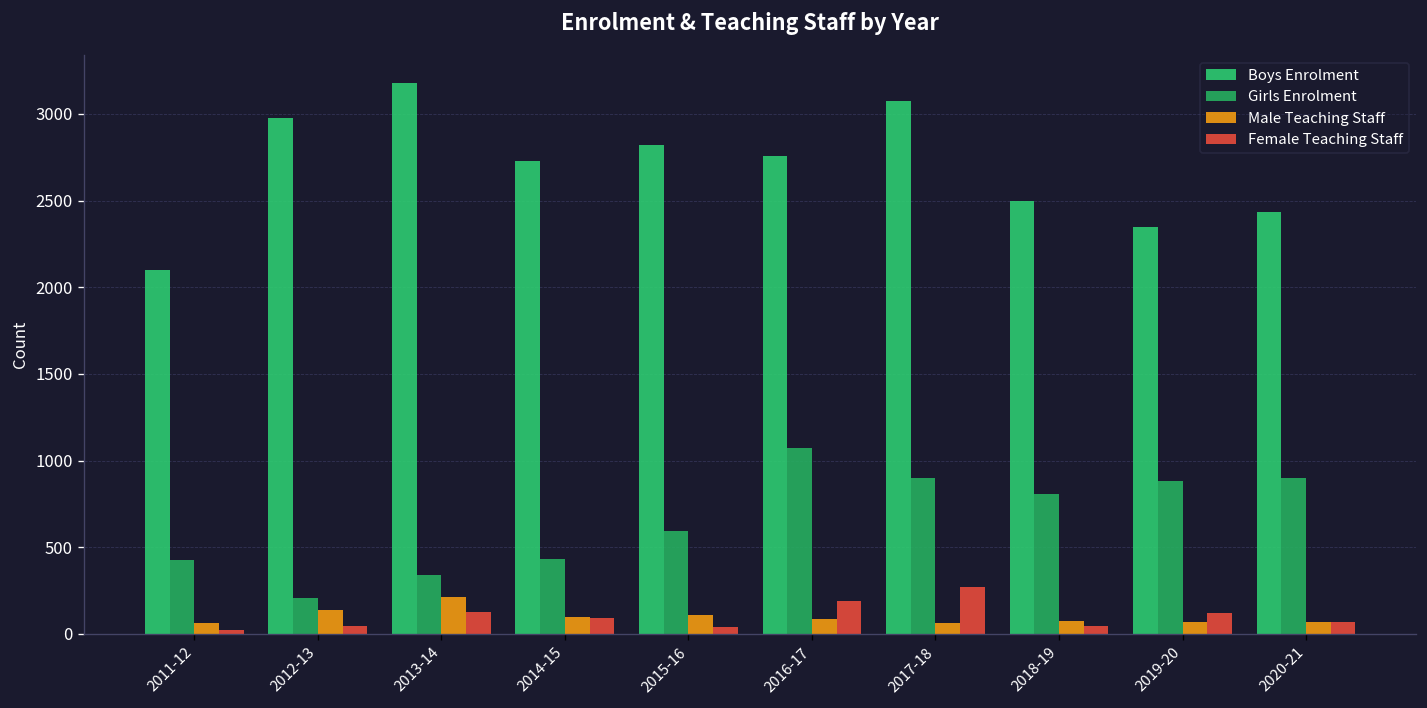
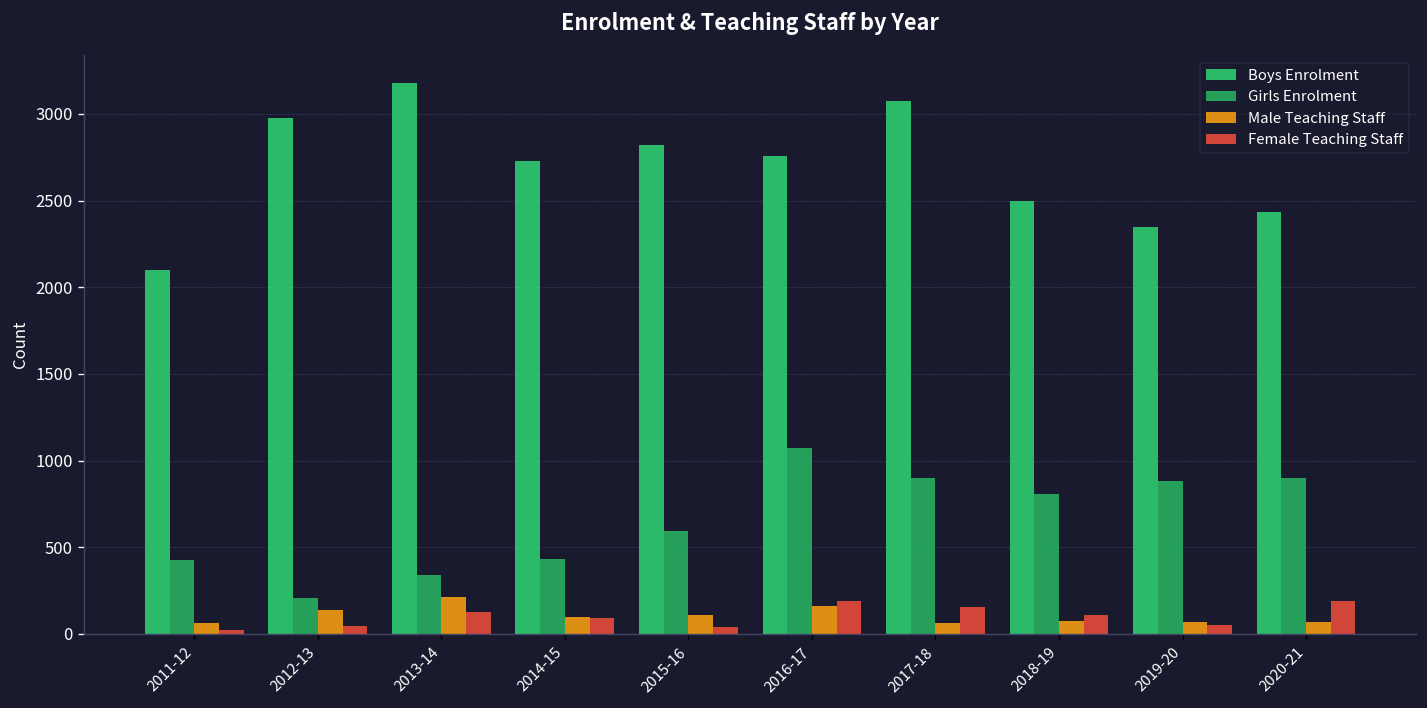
Male Teaching Staff, 2016-17: 80 -> 160
Female Teaching Staff, 2017-18: 270 -> 160
Female Teaching Staff, 2018-19: 50 -> 110
Female Teaching Staff, 2019-20: 120 -> 50
Female Teaching Staff, 2020-21: 70 -> 190
